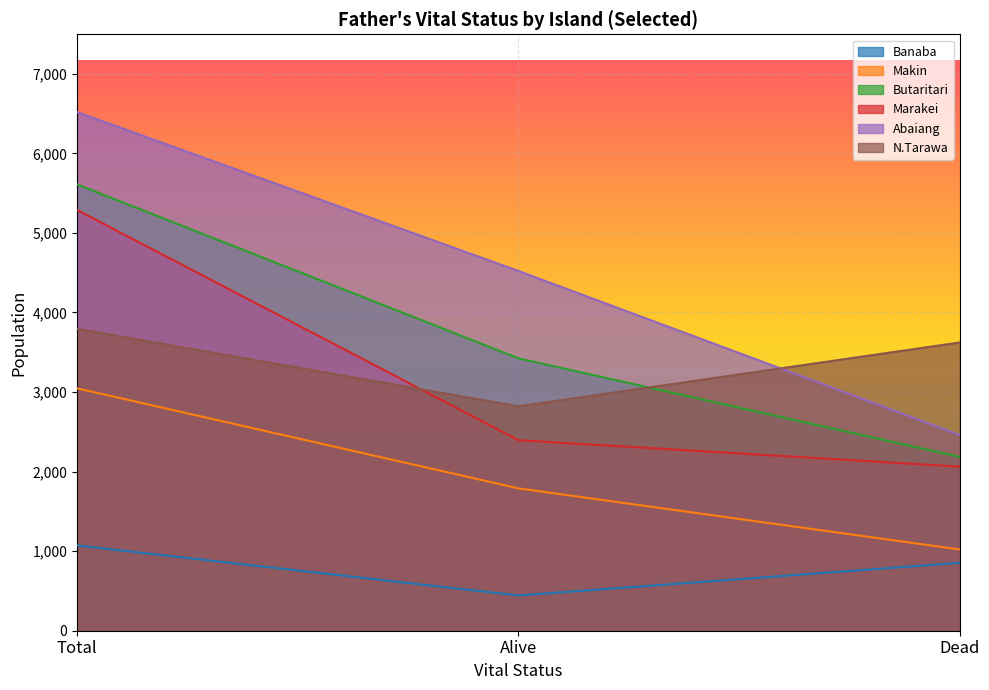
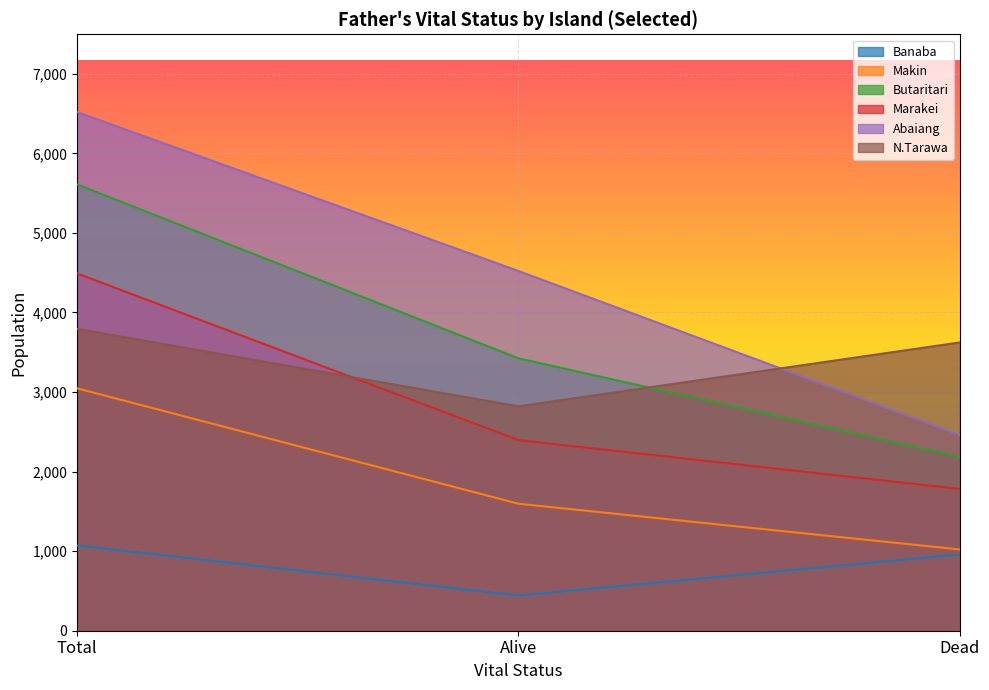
Marakei, Total: 5,300 -> 4,500
Makin, Alive: 1,800 -> 1,600
Banaba, Dead: 900 -> 1,000
Marakei, Dead: 2,100 -> 1,800
